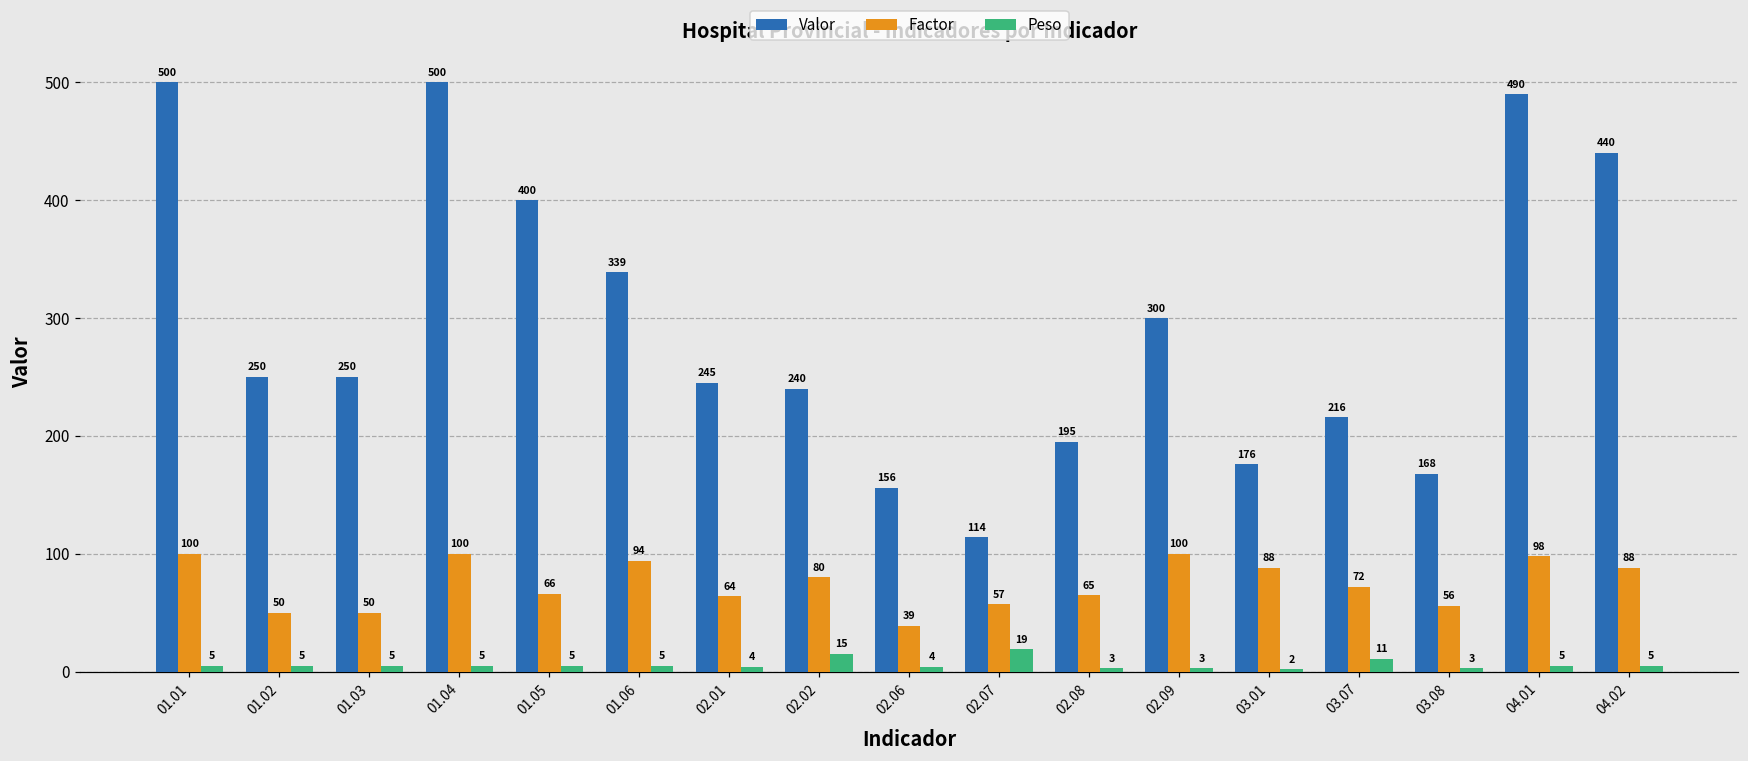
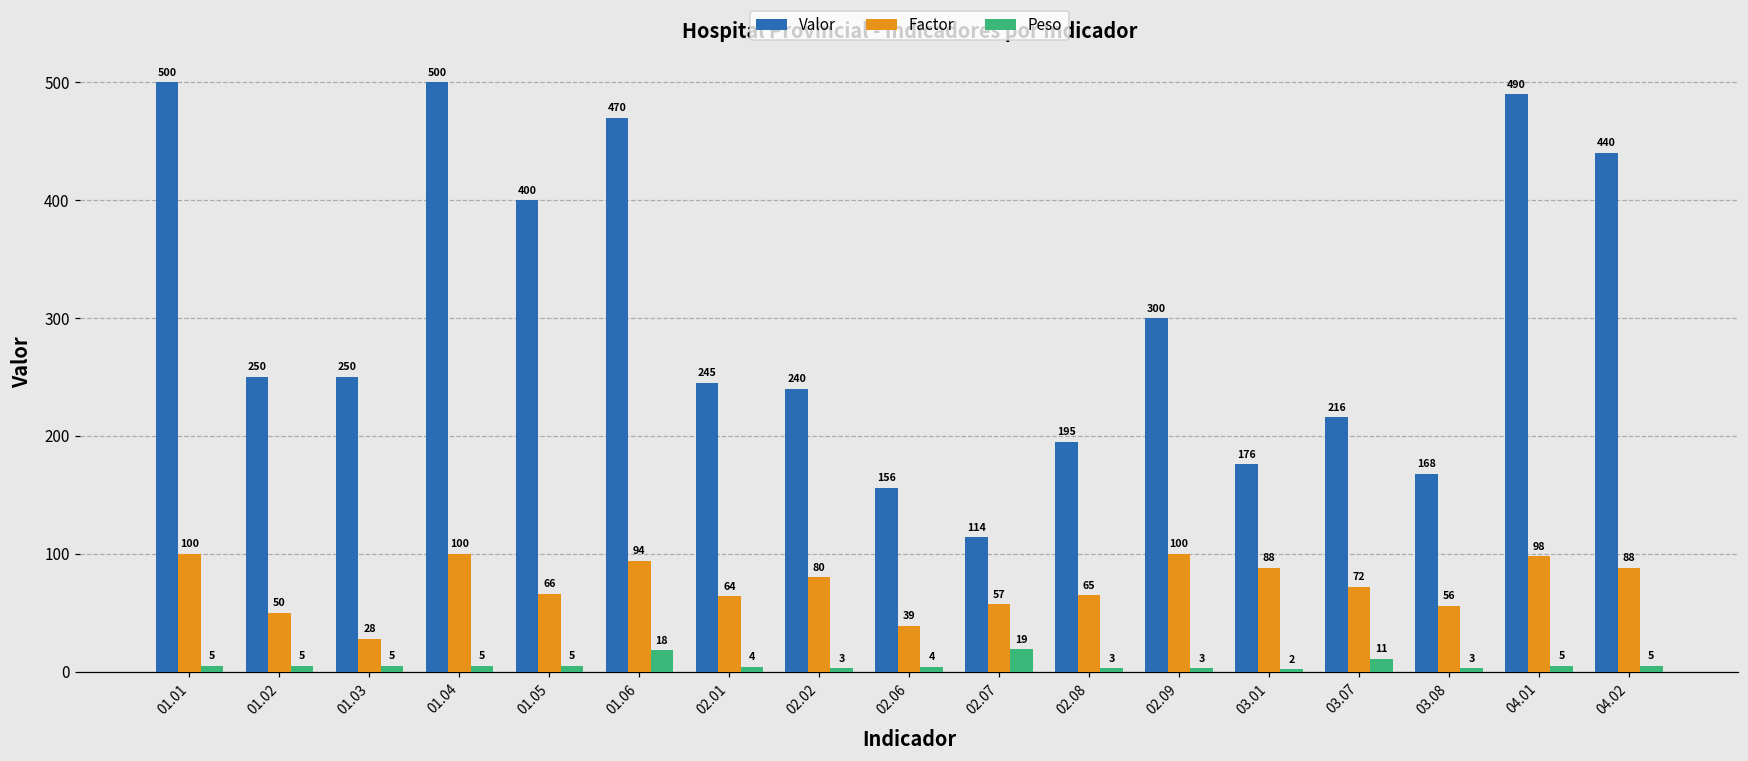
Factor, 01.03: 50 -> 28
Valor, 01.06: 339 -> 470
Peso, 01.06: 5 -> 18
Peso, 02.02: 15 -> 3
